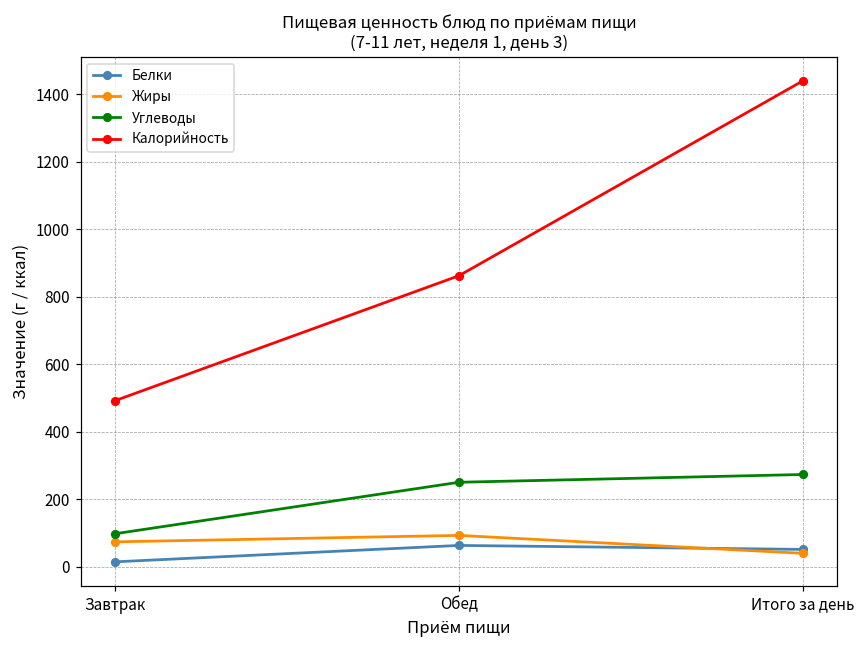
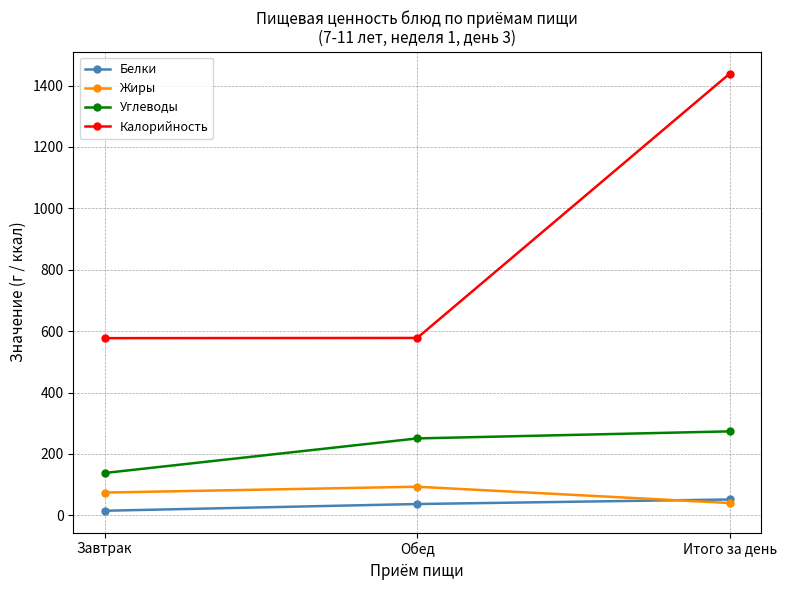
Углеводы, Завтрак: 100 -> 140
Калорийность, Завтрак: 490 -> 580
Белки, Обед: 60 -> 40
Калорийность, Обед: 860 -> 580
